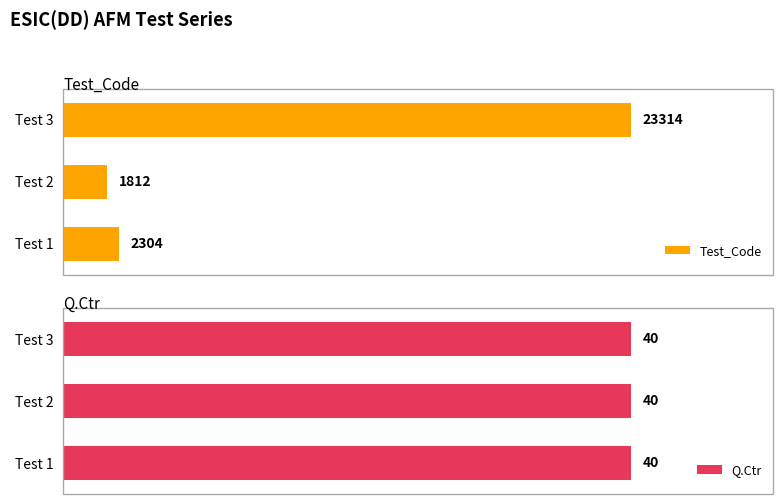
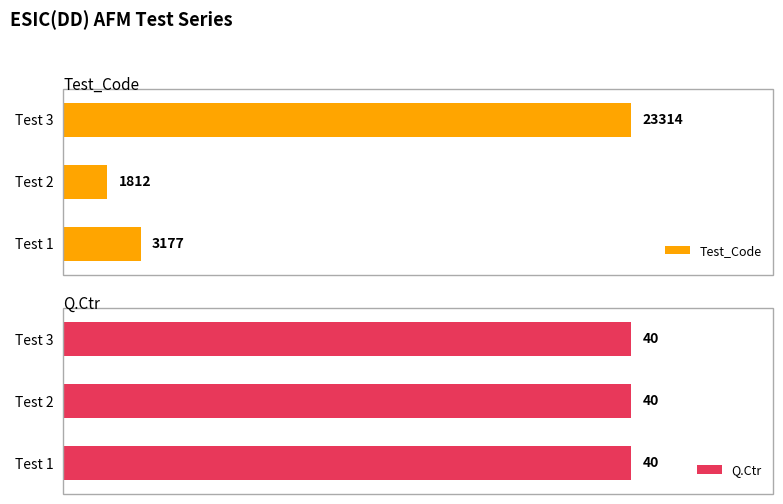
Test_Code, Test 1: 2304 -> 3177
